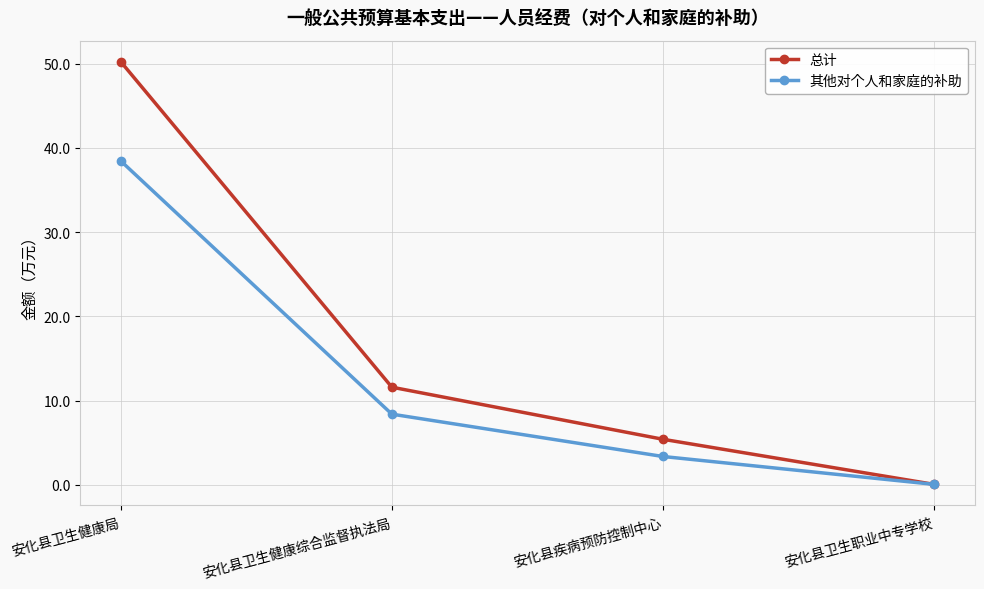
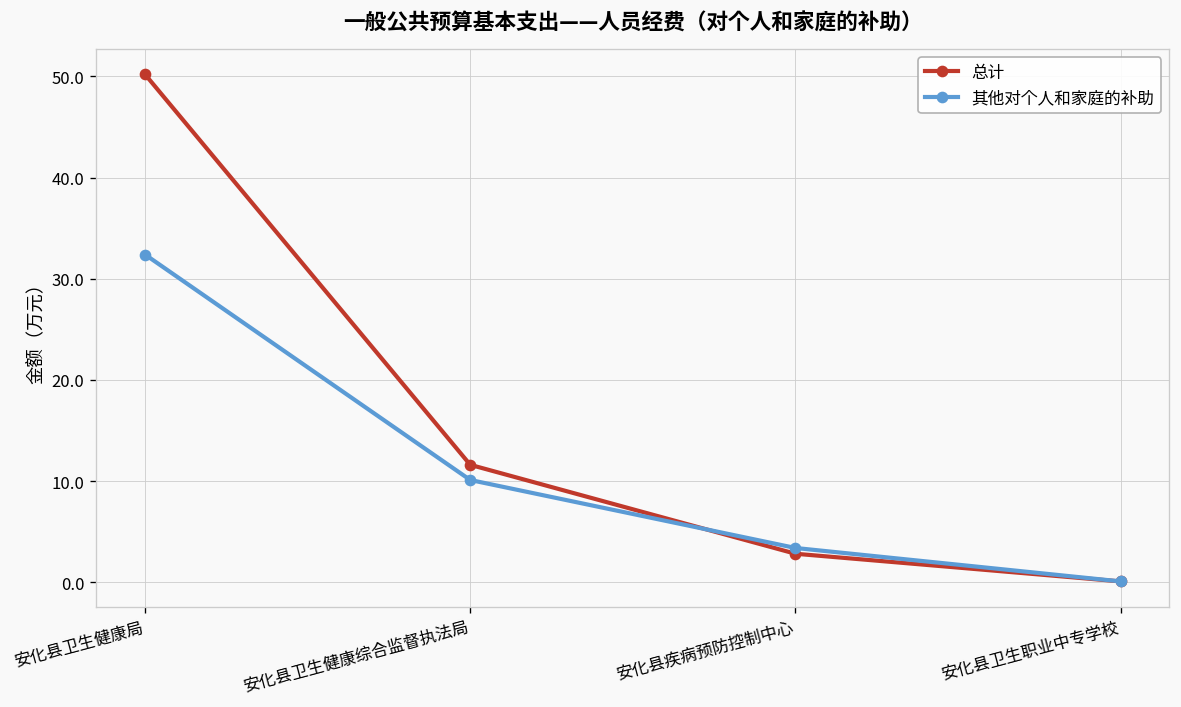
其他对个人和家庭的补助, 安化县卫生健康局: 38 -> 32
其他对个人和家庭的补助, 安化县卫生健康综合监督执法局: 8 -> 10
总计, 安化县疾病预防控制中心: 5 -> 3
